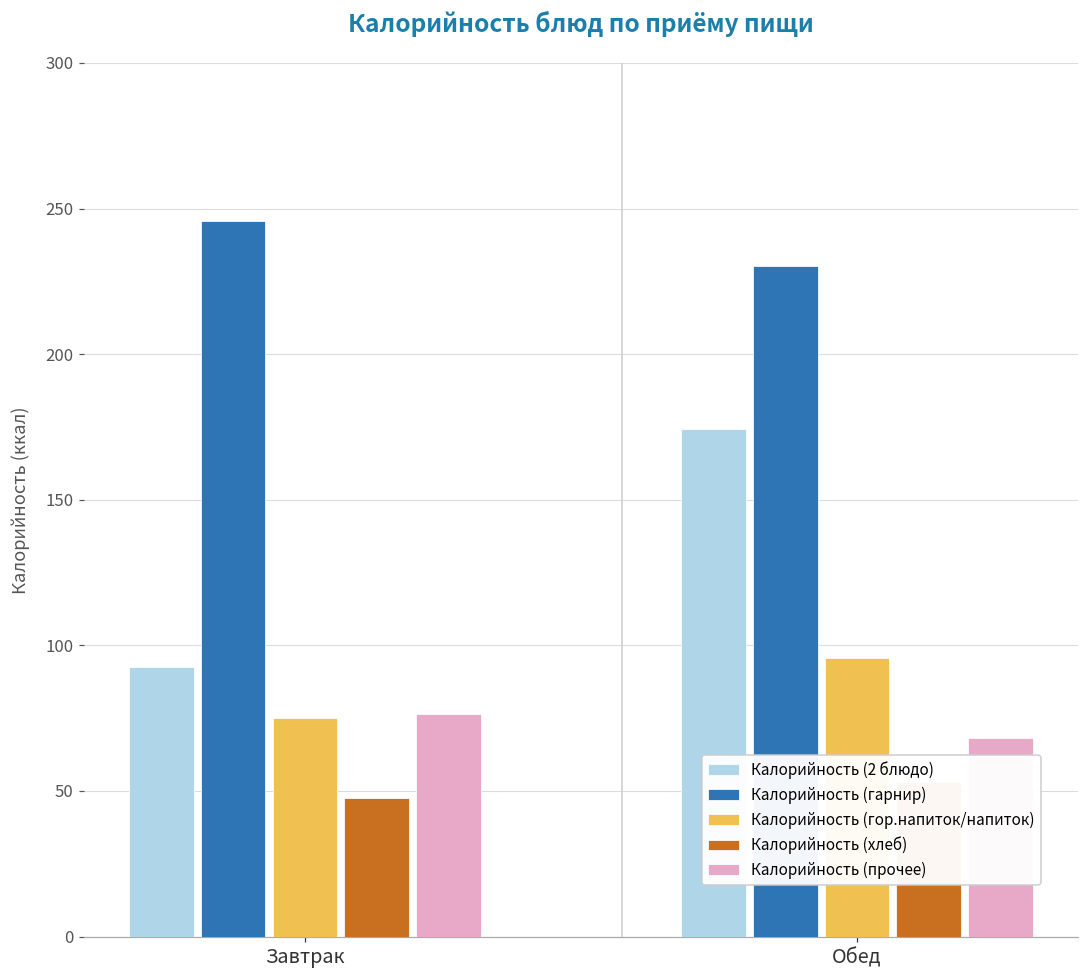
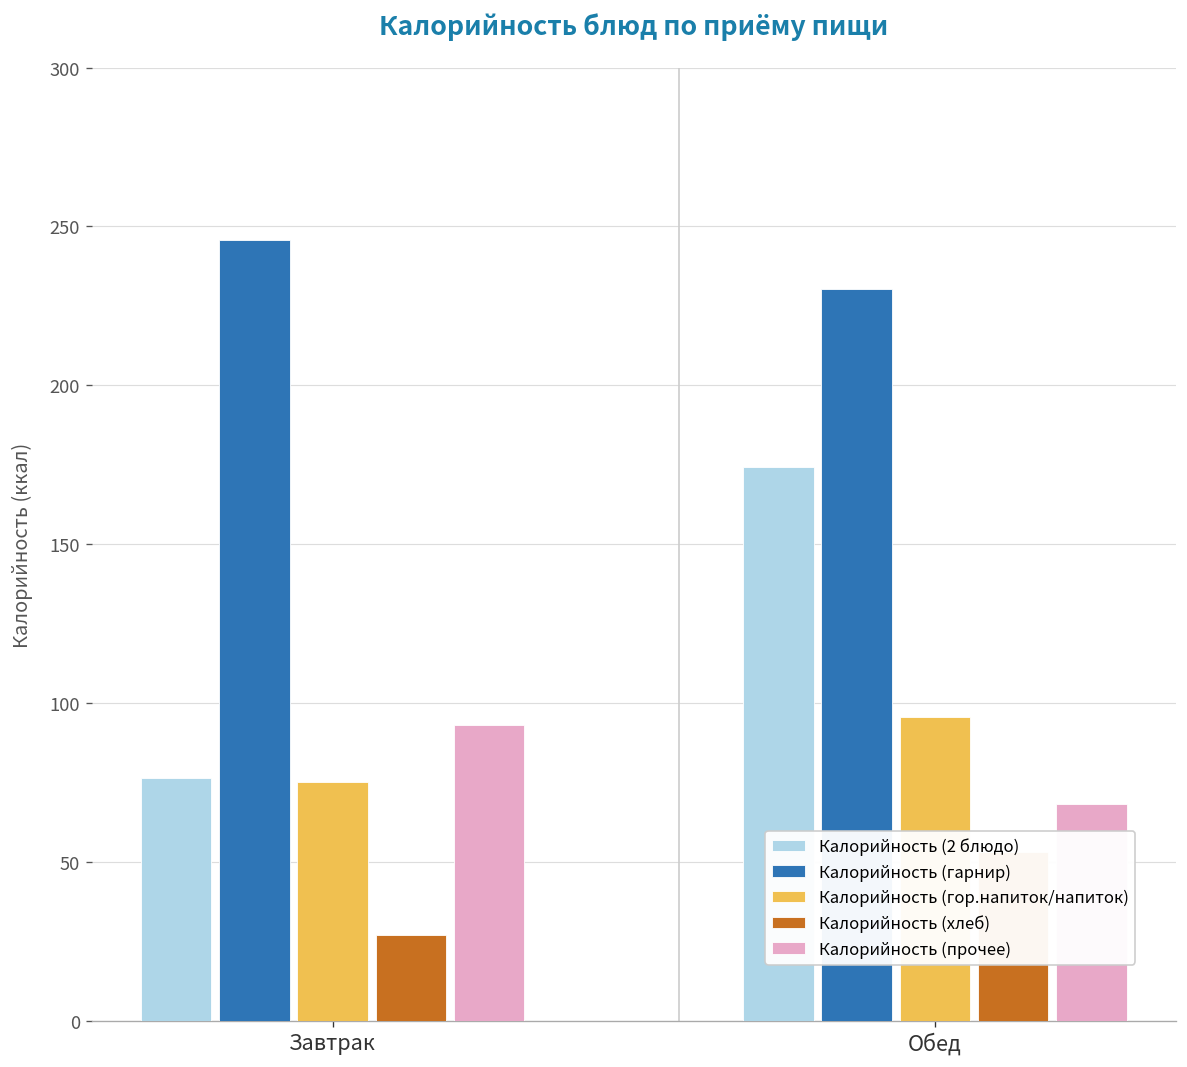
Калорийность (2 блюдо), Завтрак: 93 -> 77
Калорийность (хлеб), Завтрак: 47 -> 27
Калорийность (прочее), Завтрак: 76 -> 93
